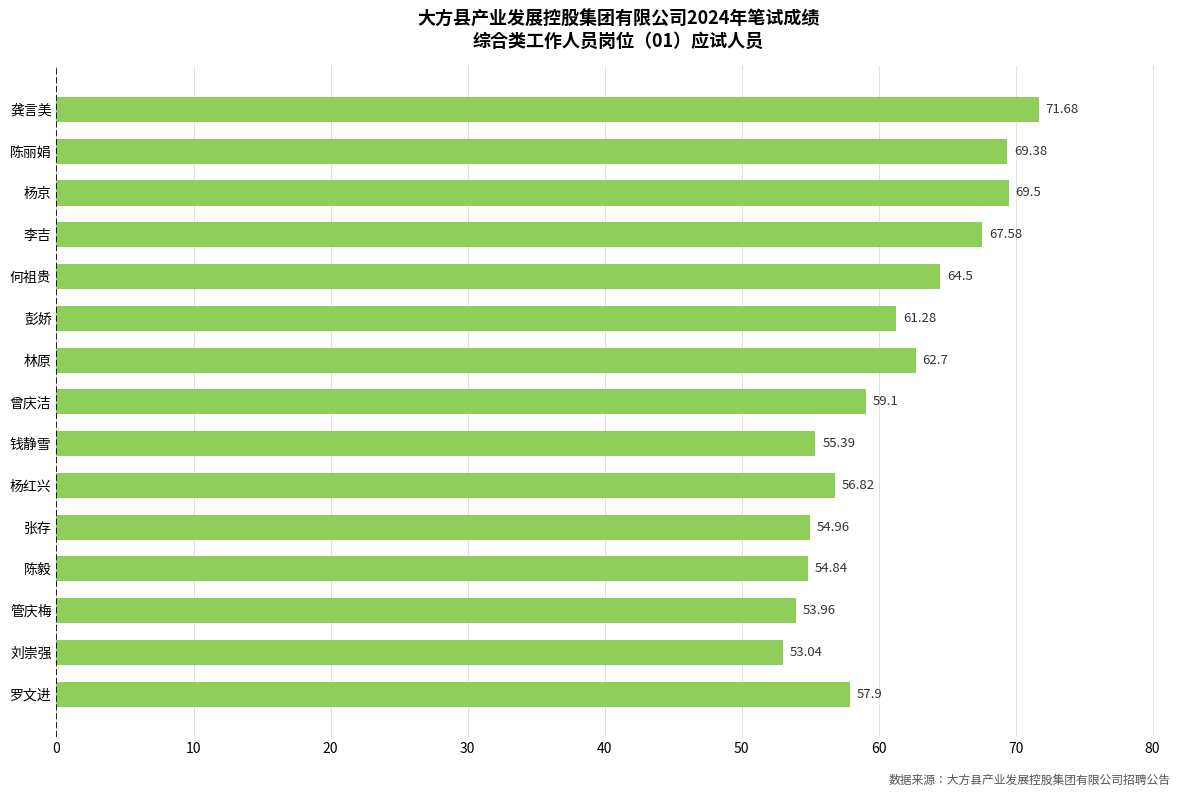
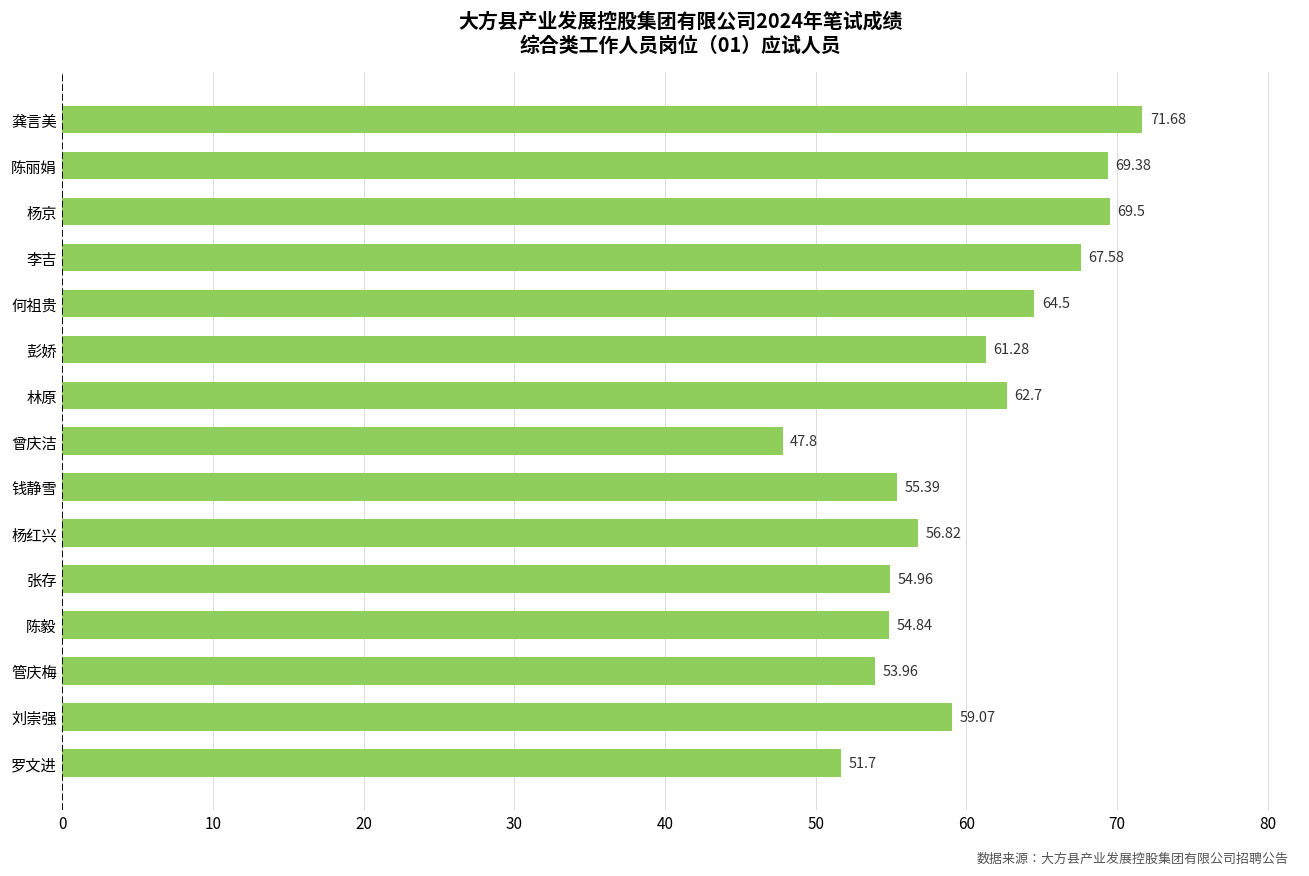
曾庆洁: 59.1 -> 47.8
刘崇强: 53.04 -> 59.07
罗文进: 57.9 -> 51.7
